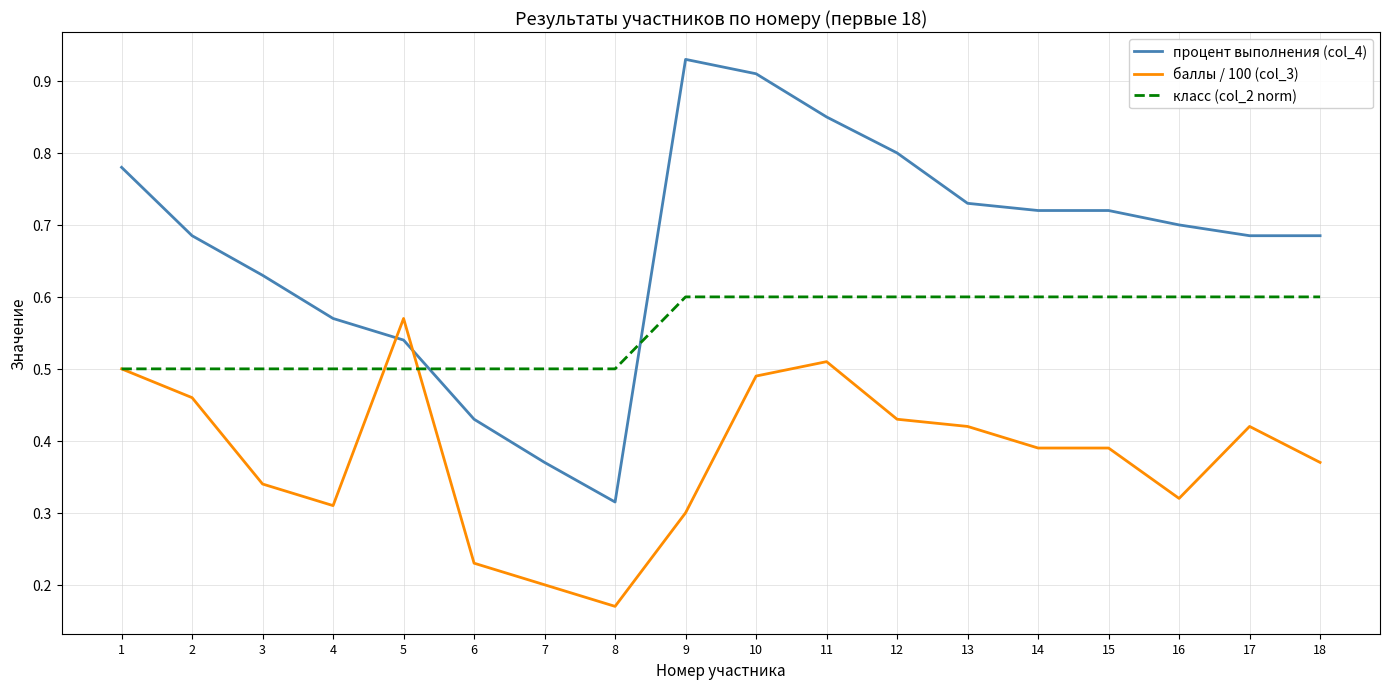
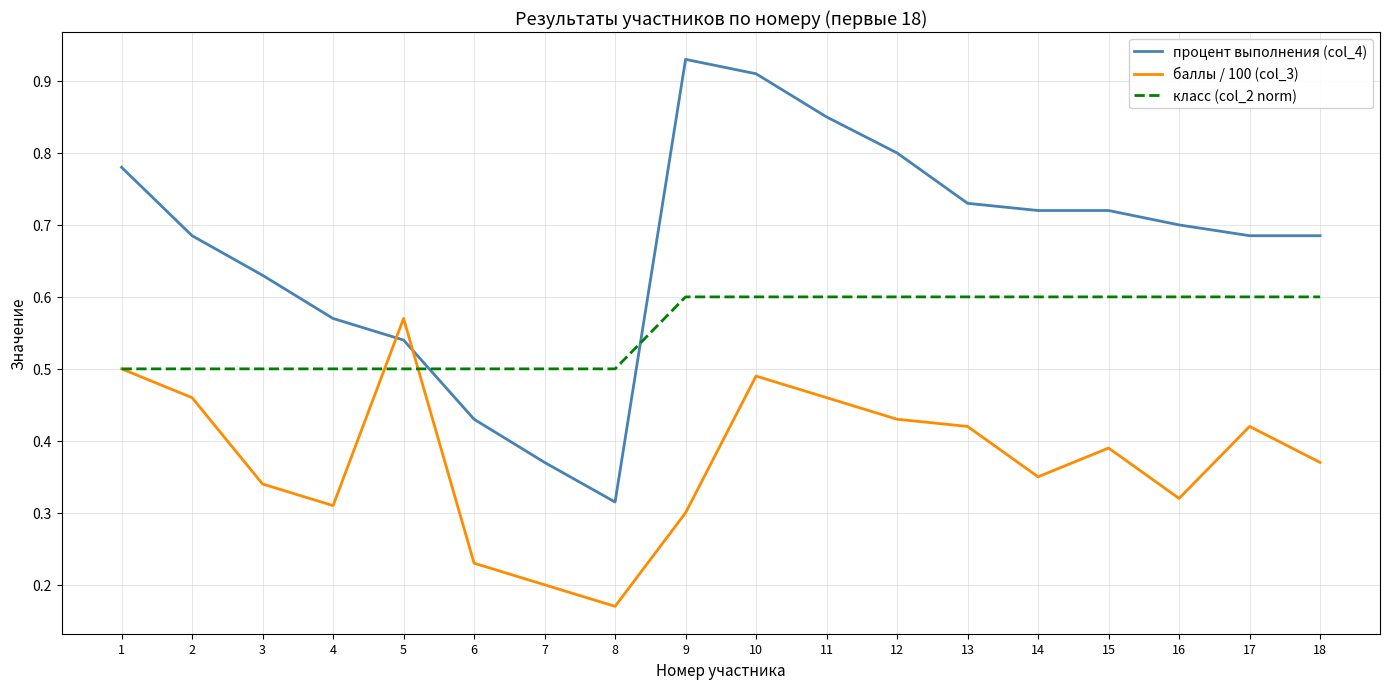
баллы / 100 (col_3), 11: 0.51 -> 0.46
баллы / 100 (col_3), 14: 0.39 -> 0.35
